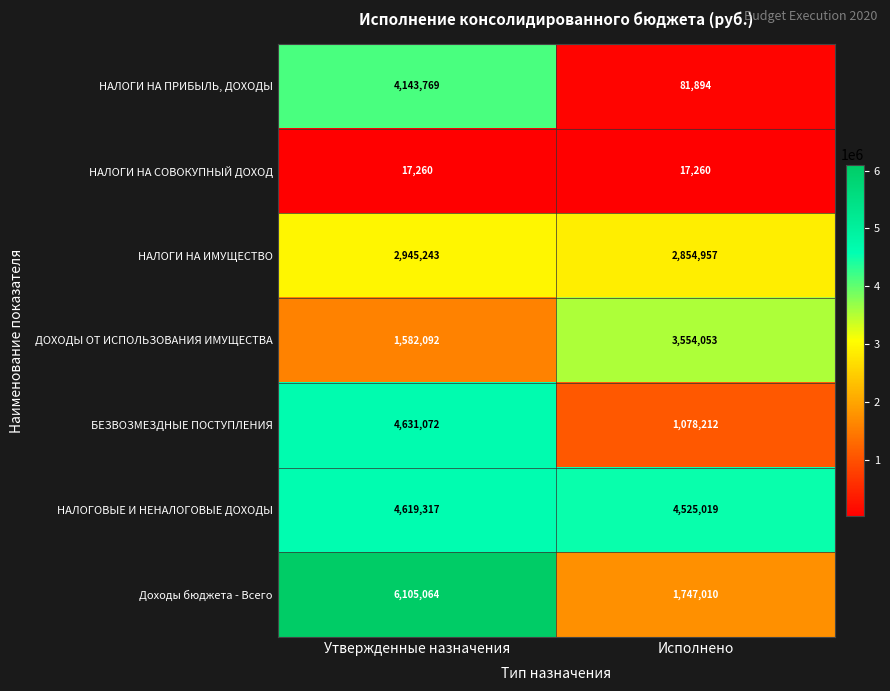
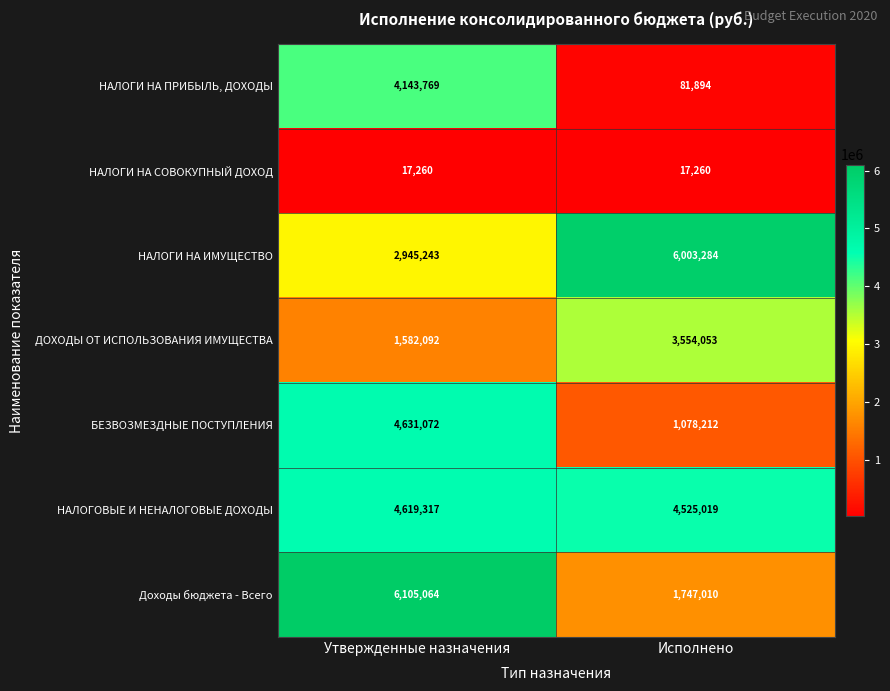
НАЛОГИ НА ИМУЩЕСТВО, Исполнено: 2,854,957 -> 6,003,284
